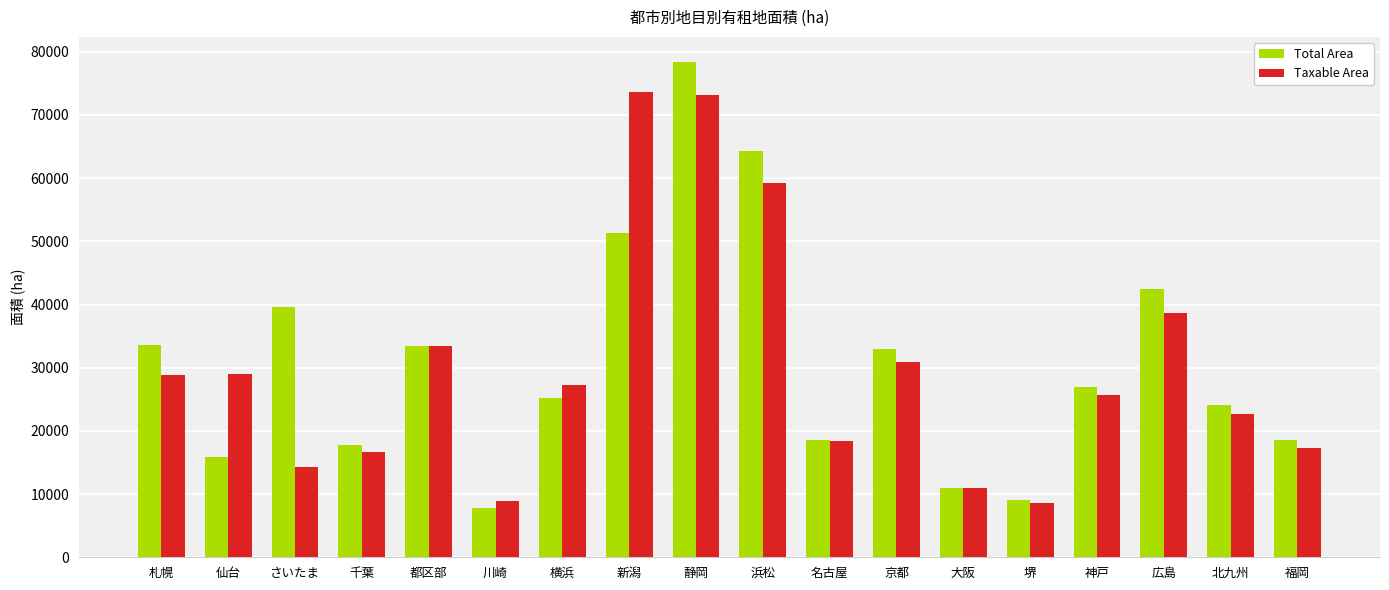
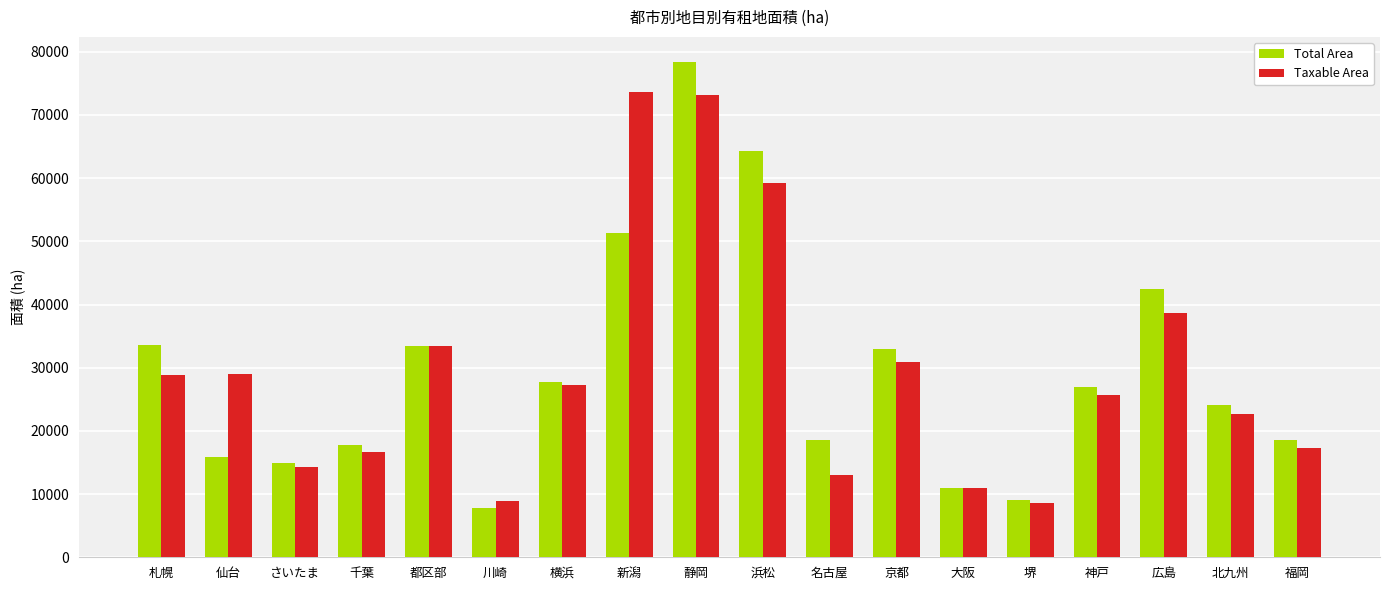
Total Area, さいたま: 40000 -> 15000
Total Area, 横浜: 25000 -> 28000
Taxable Area, 名古屋: 18000 -> 13000
